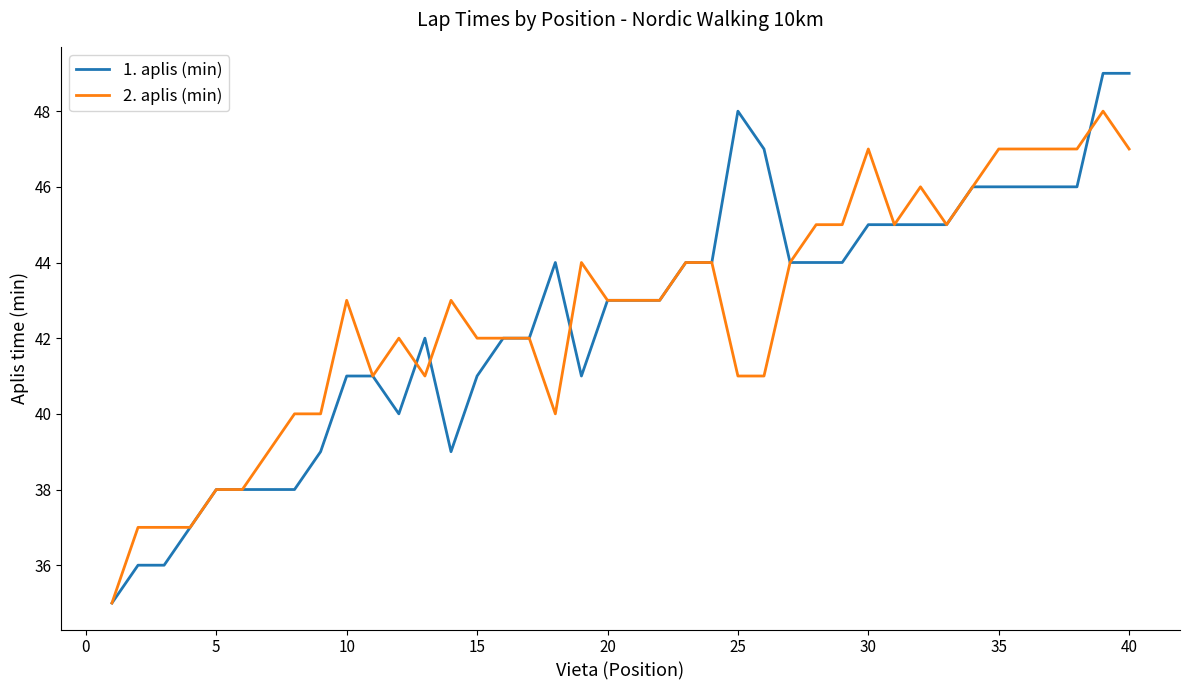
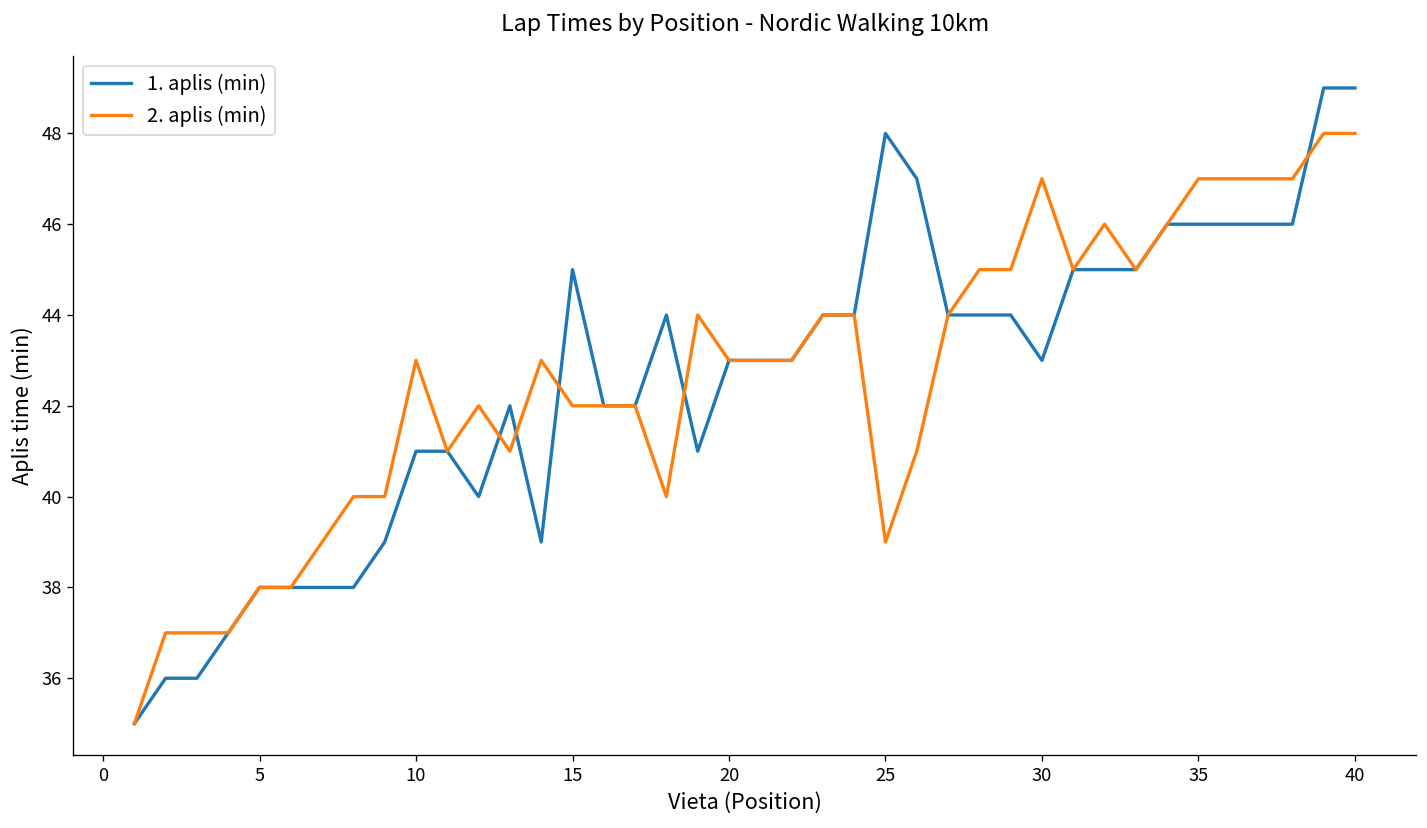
1. aplis (min), 15: 41 -> 45
2. aplis (min), 25: 41 -> 39
1. aplis (min), 30: 45 -> 43
2. aplis (min), 40: 47 -> 48
